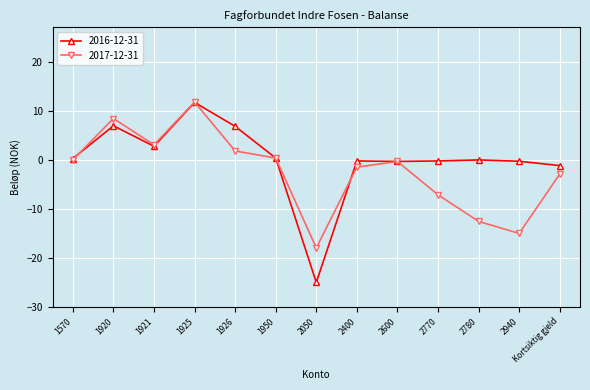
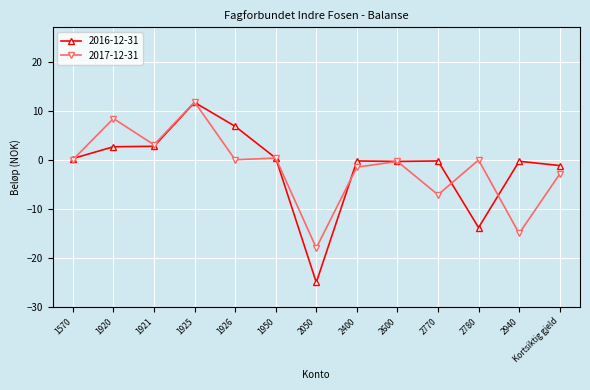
2016-12-31, 1920: 7 -> 3
2017-12-31, 1926: 2 -> 0
2016-12-31, 2780: 0 -> -14
2017-12-31, 2780: -13 -> 0
